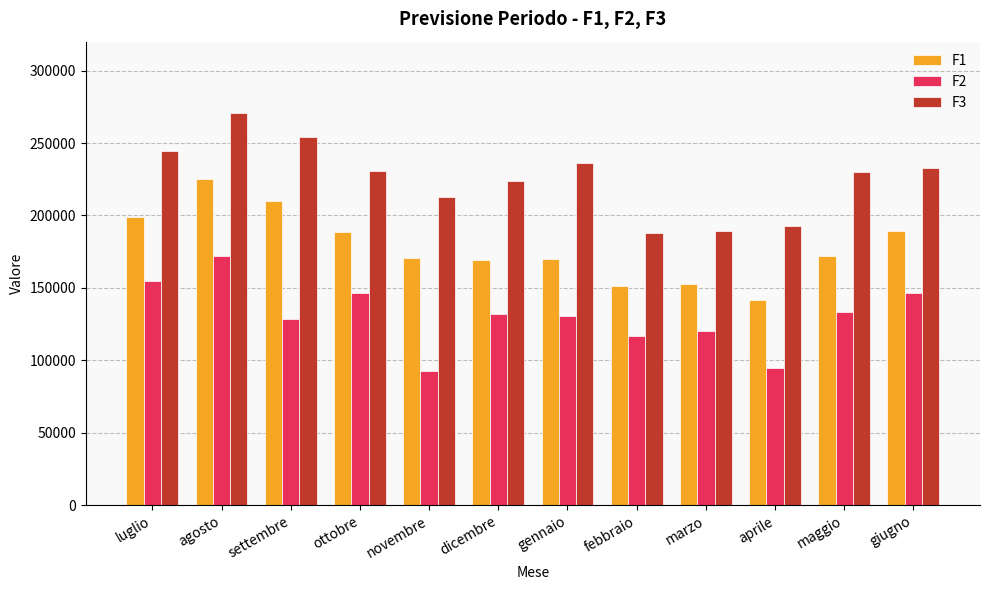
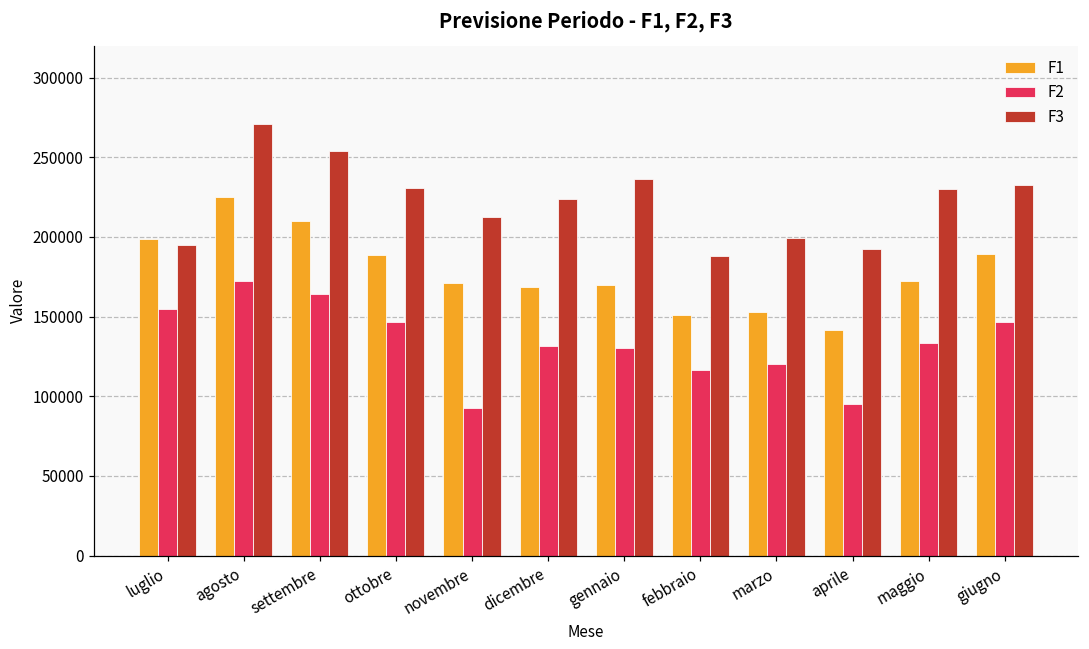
F3, luglio: 245000 -> 195000
F2, settembre: 129000 -> 164000
F3, marzo: 189000 -> 199000
